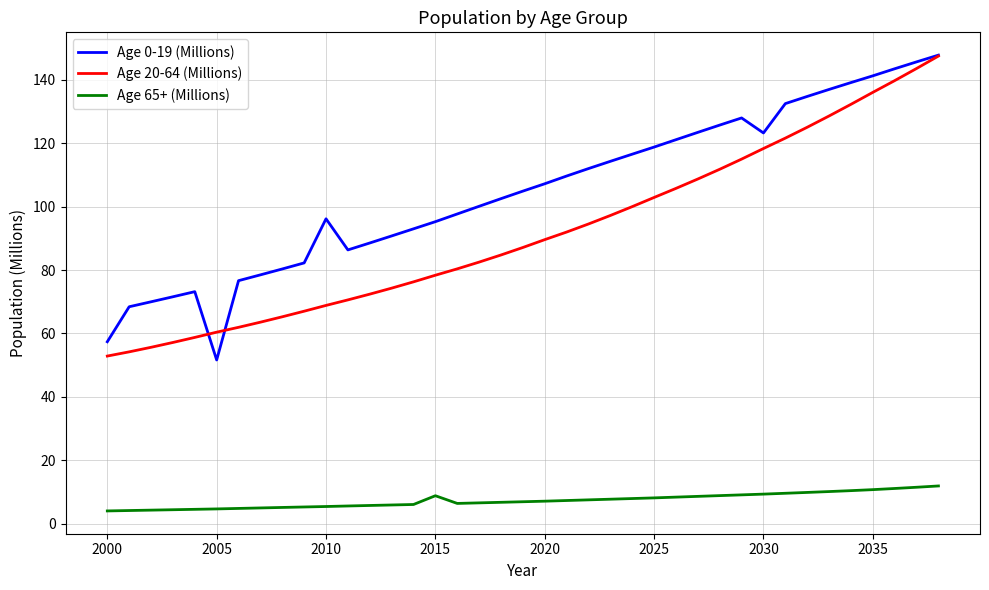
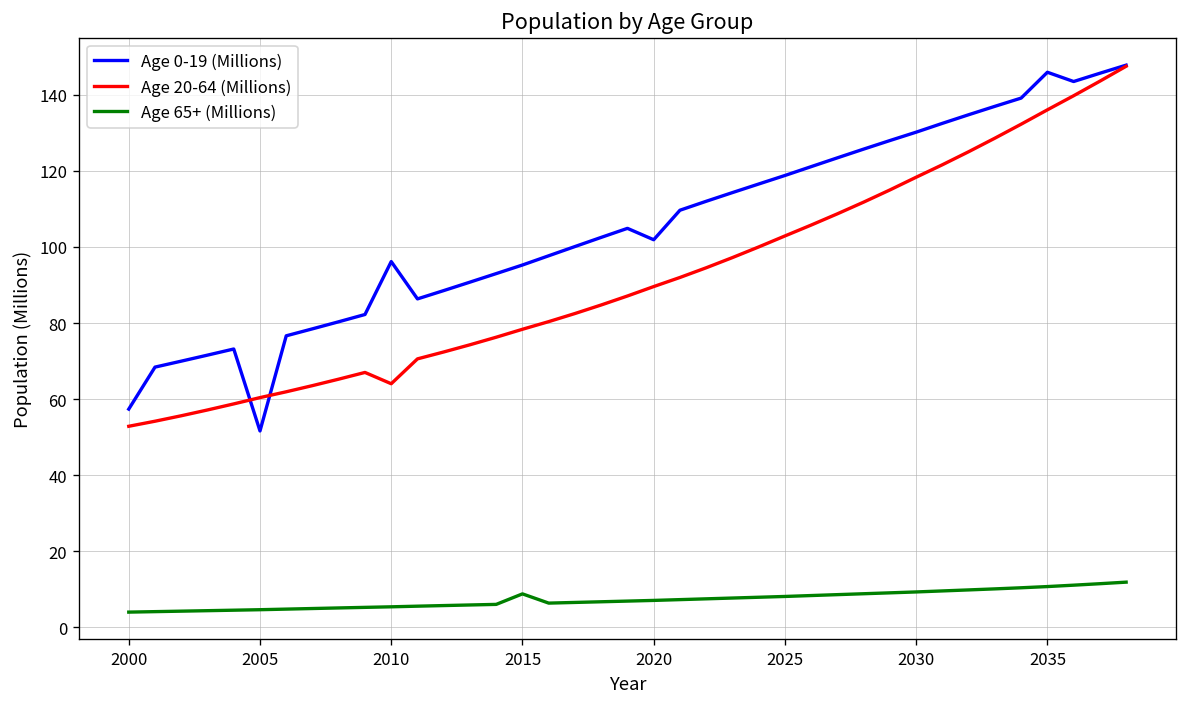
Age 20-64 (Millions), 2010: 69 -> 64
Age 0-19 (Millions), 2020: 107 -> 102
Age 0-19 (Millions), 2030: 123 -> 130
Age 0-19 (Millions), 2035: 141 -> 146
